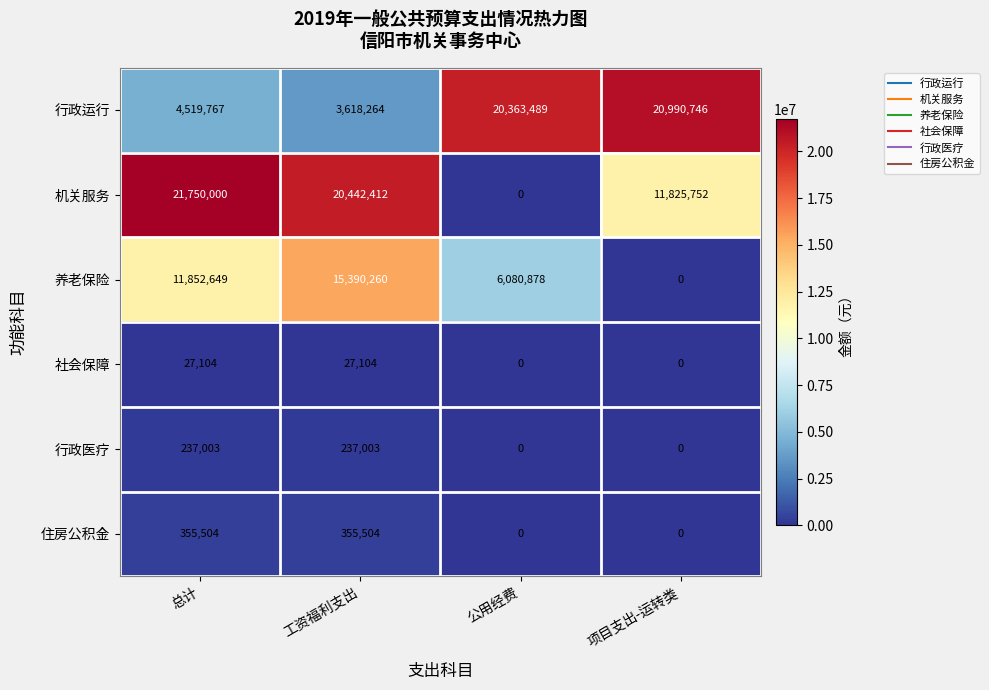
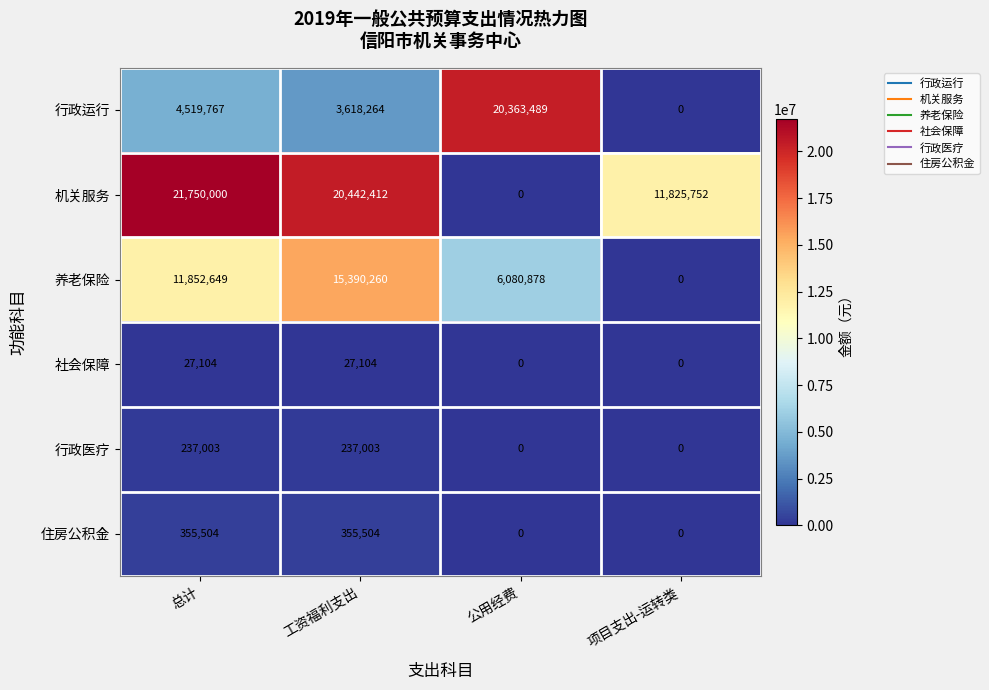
行政运行, 项目支出-运转类: 20,990,746 -> 0
